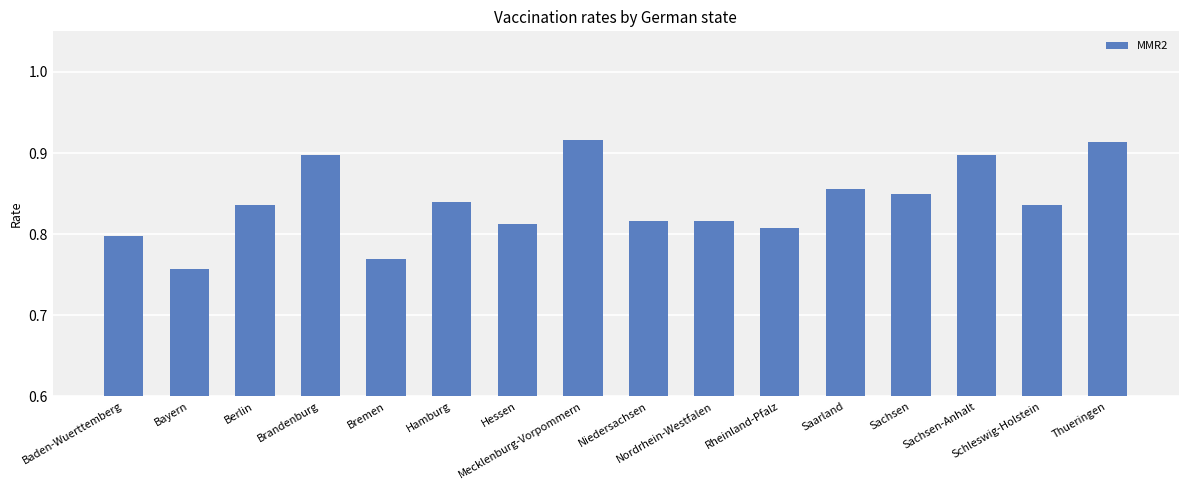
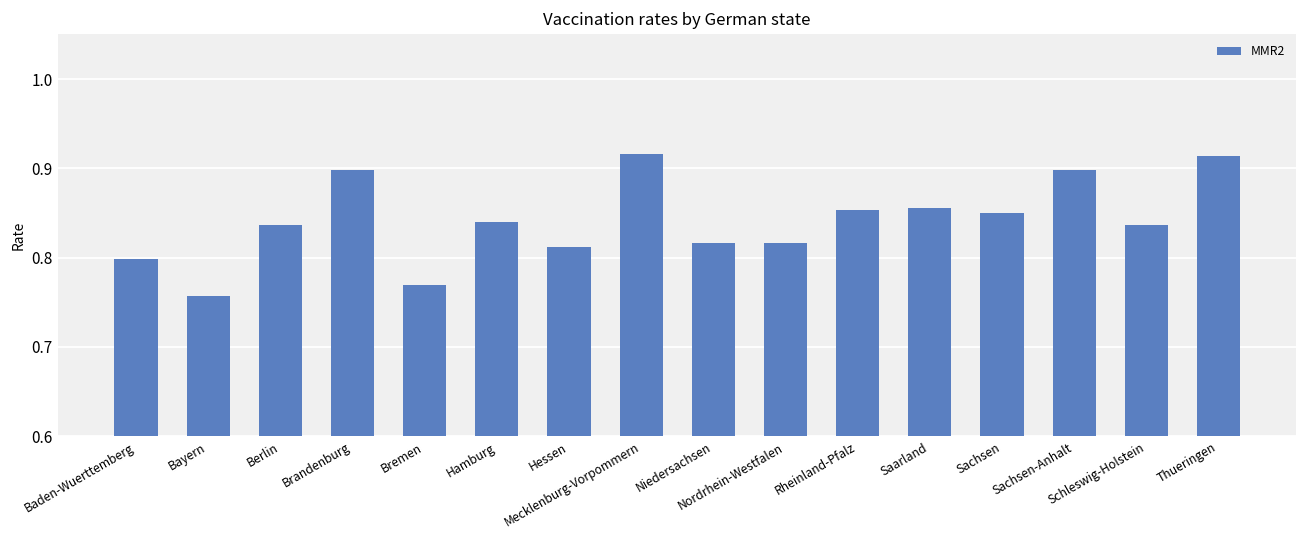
Rheinland-Pfalz: 0.81 -> 0.85
